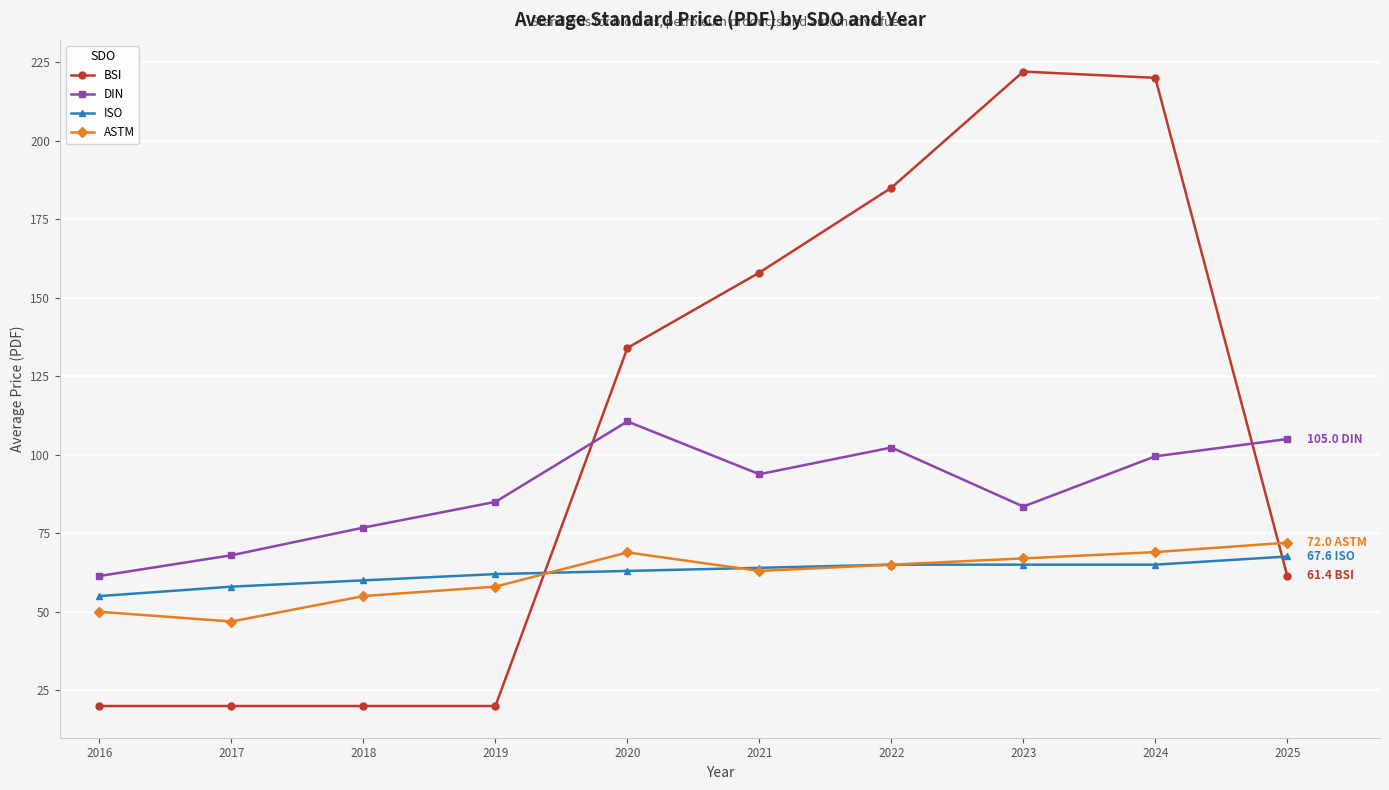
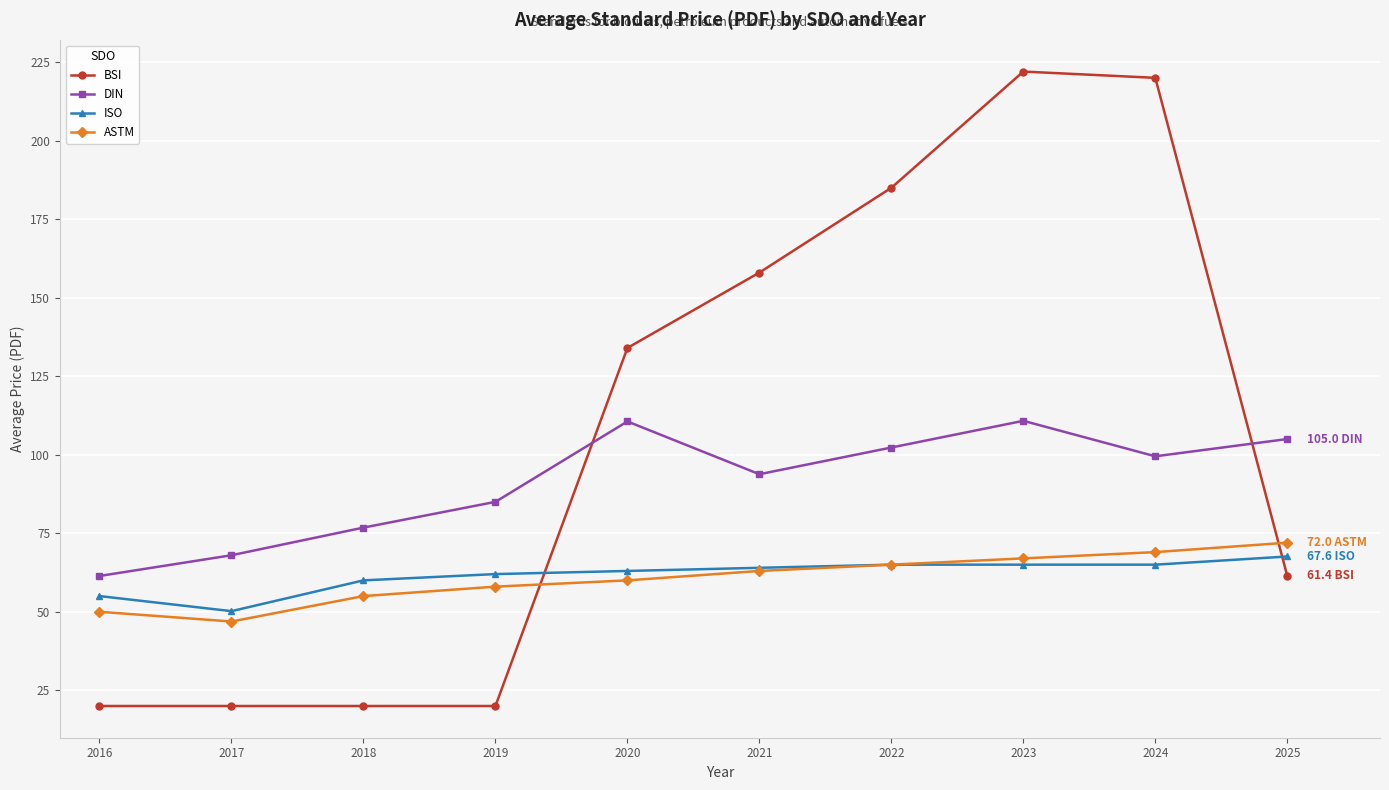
ISO, 2017: 58 -> 50
ASTM, 2020: 69 -> 60
DIN, 2023: 84 -> 111
